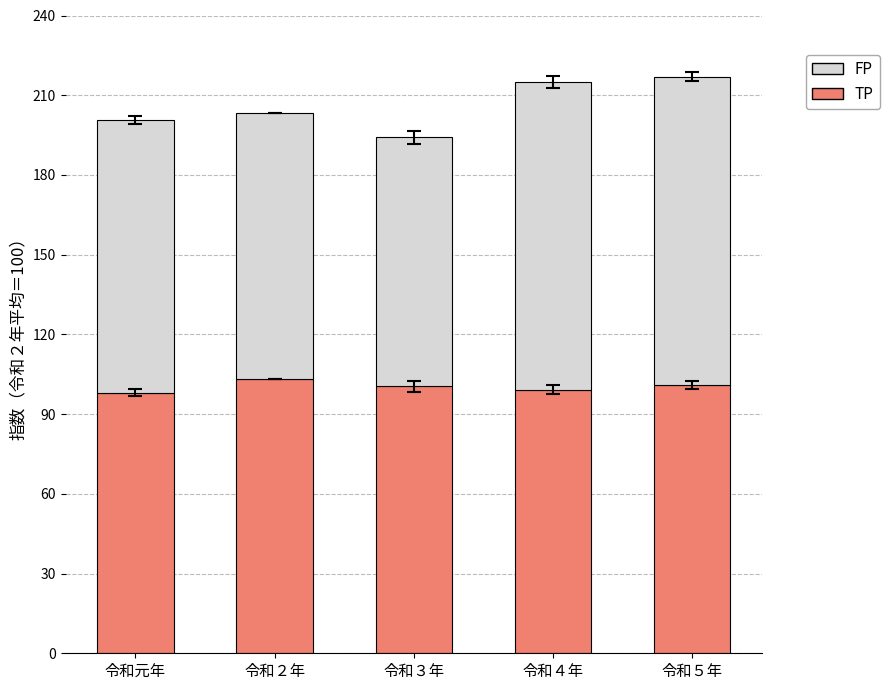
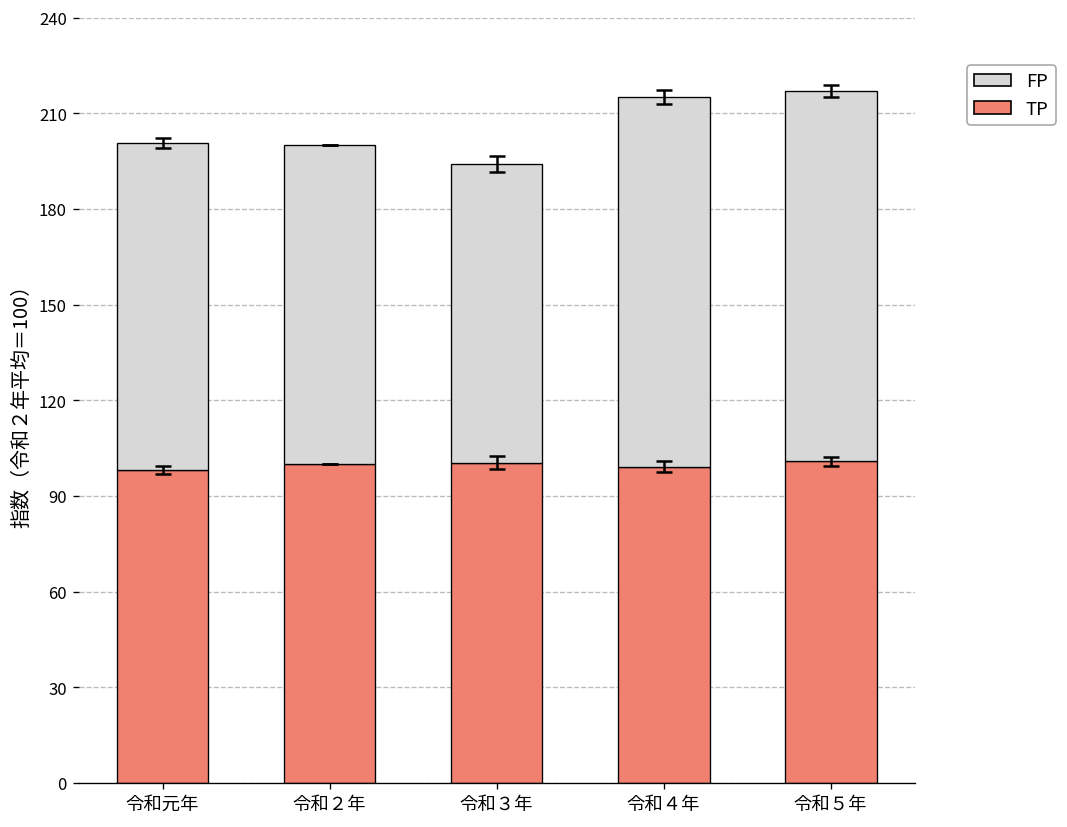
TP, 令和２年: 103 -> 100
